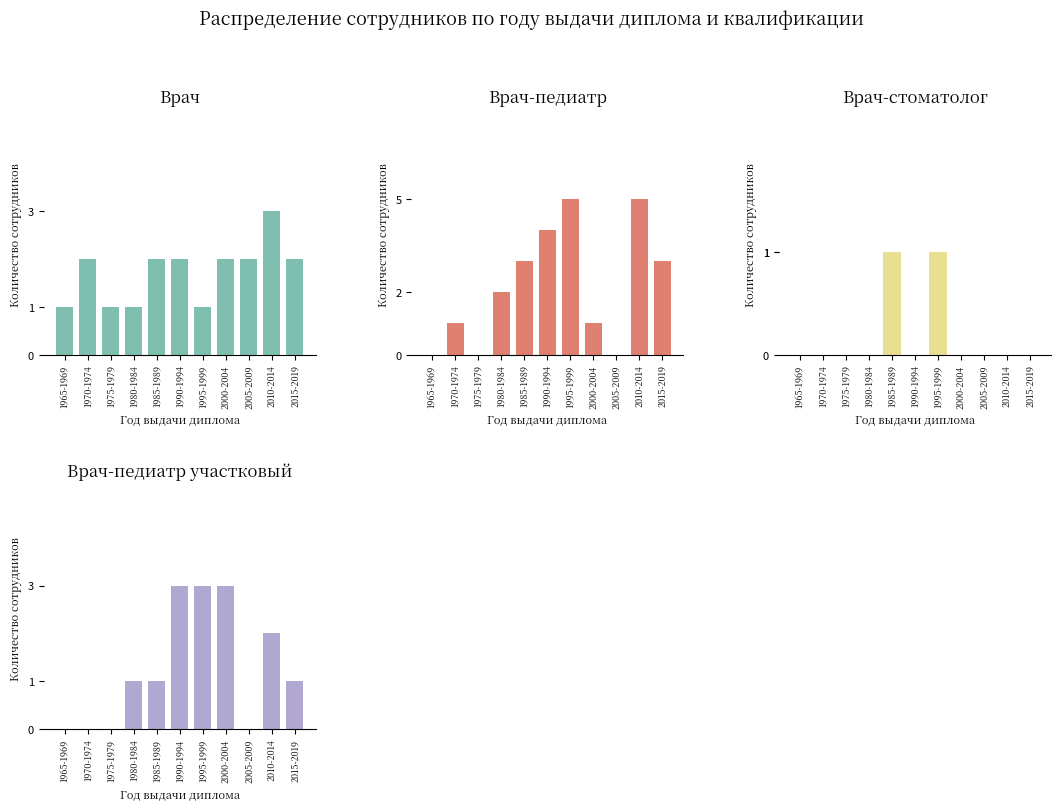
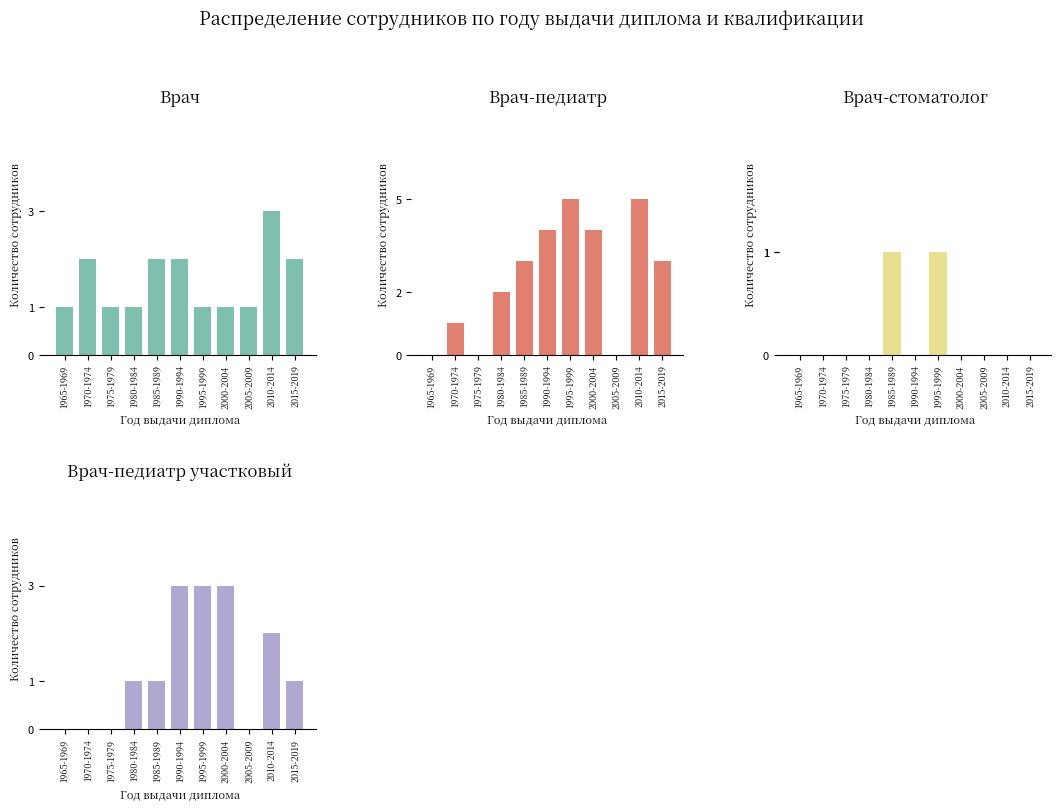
Врач, 2000-2004: 2 -> 1
Врач, 2005-2009: 2 -> 1
Врач-педиатр, 2000-2004: 1 -> 4
